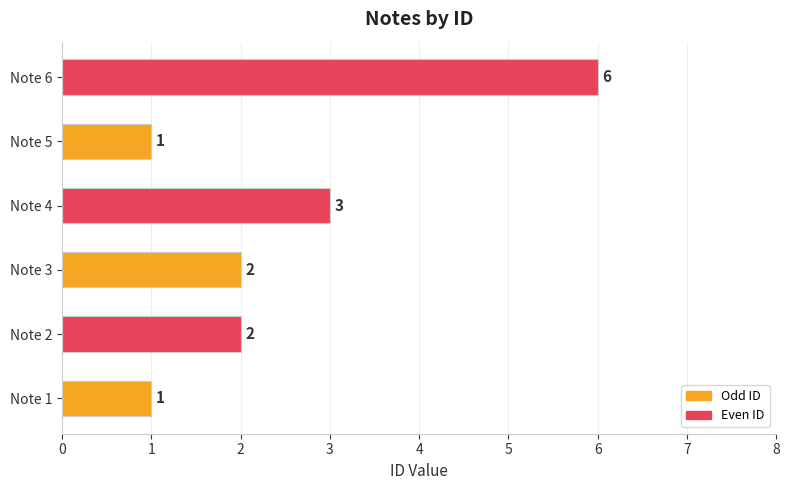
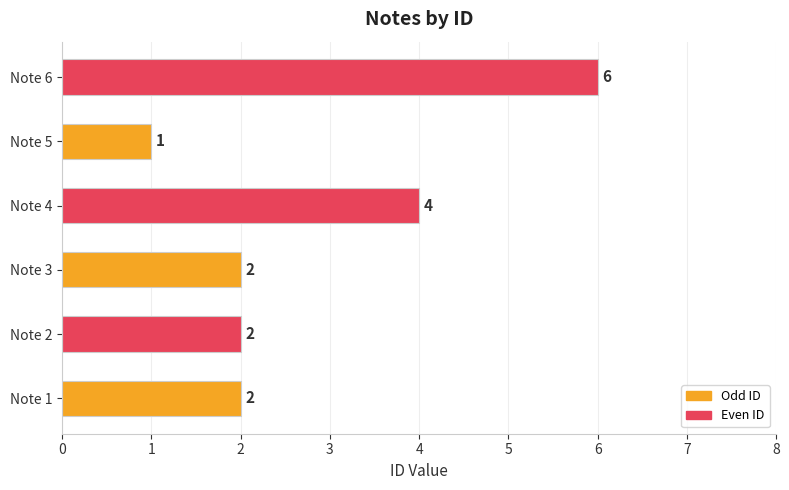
Note 4: 3 -> 4
Note 1: 1 -> 2
